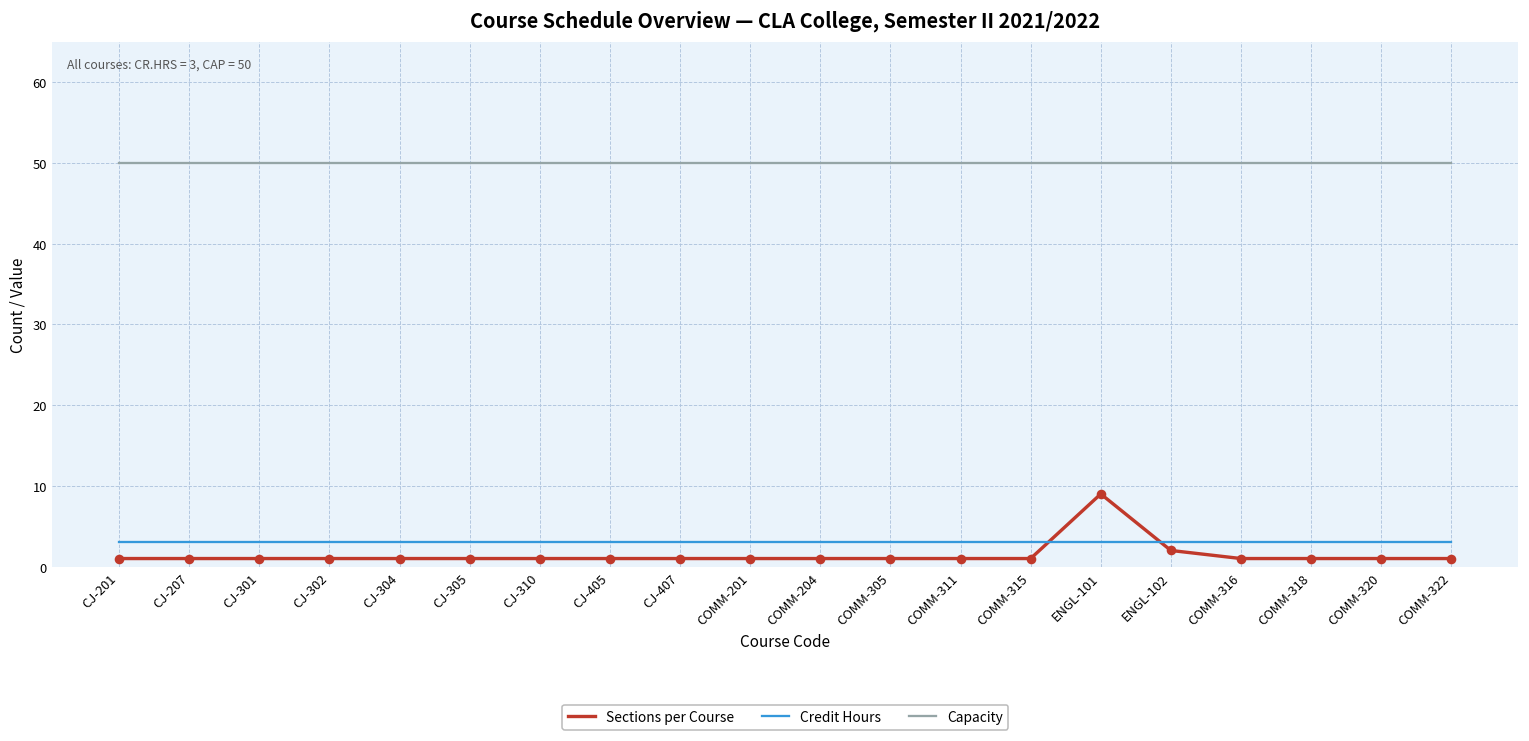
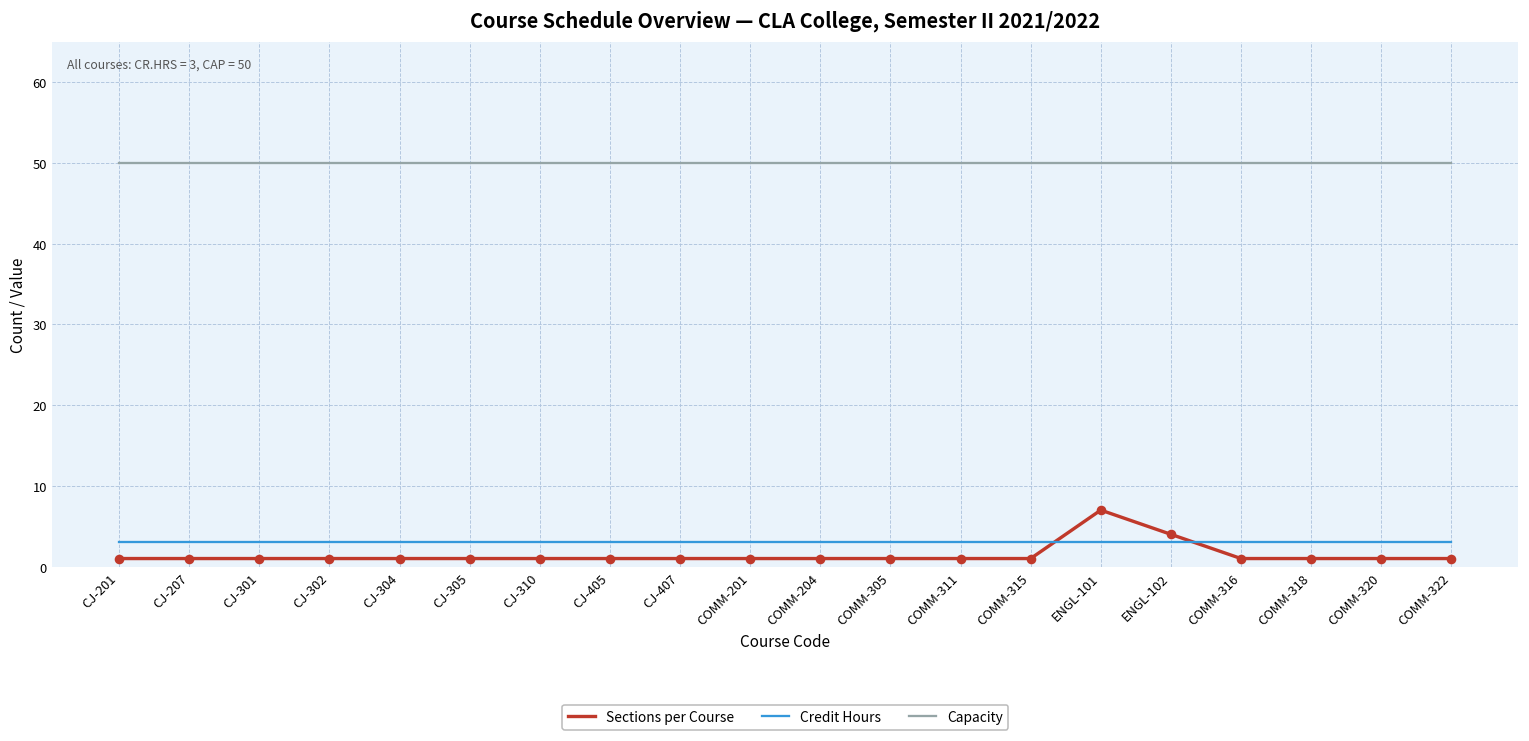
Sections per Course, ENGL-101: 9 -> 7
Sections per Course, ENGL-102: 2 -> 4
